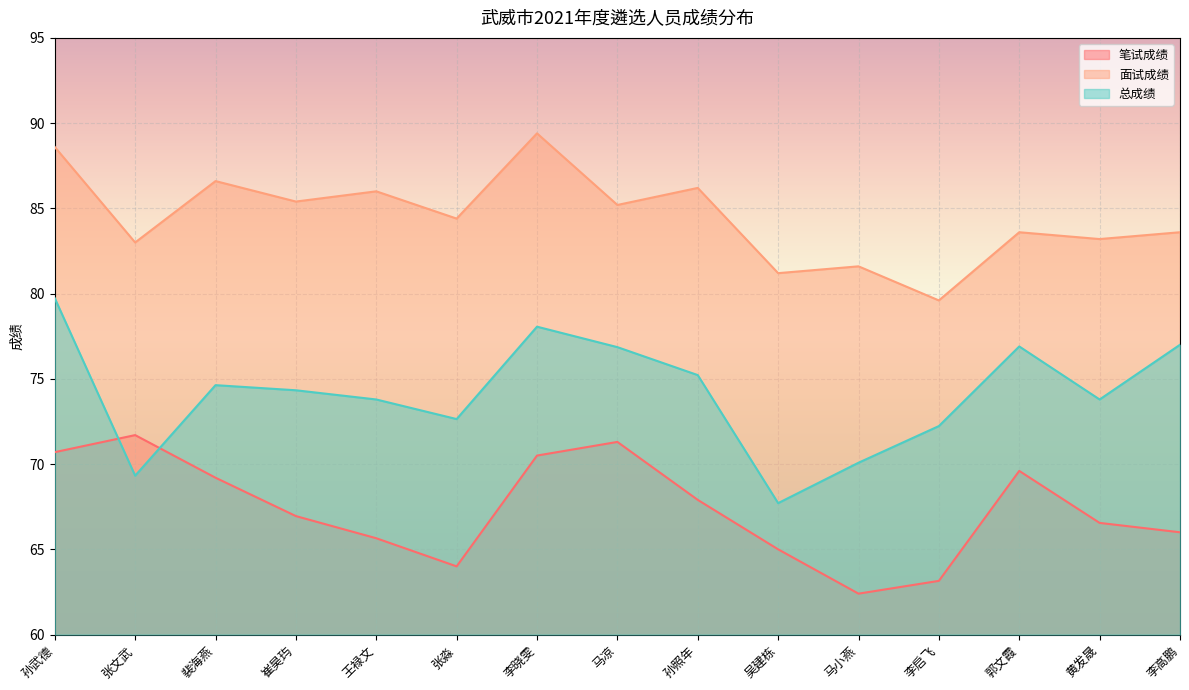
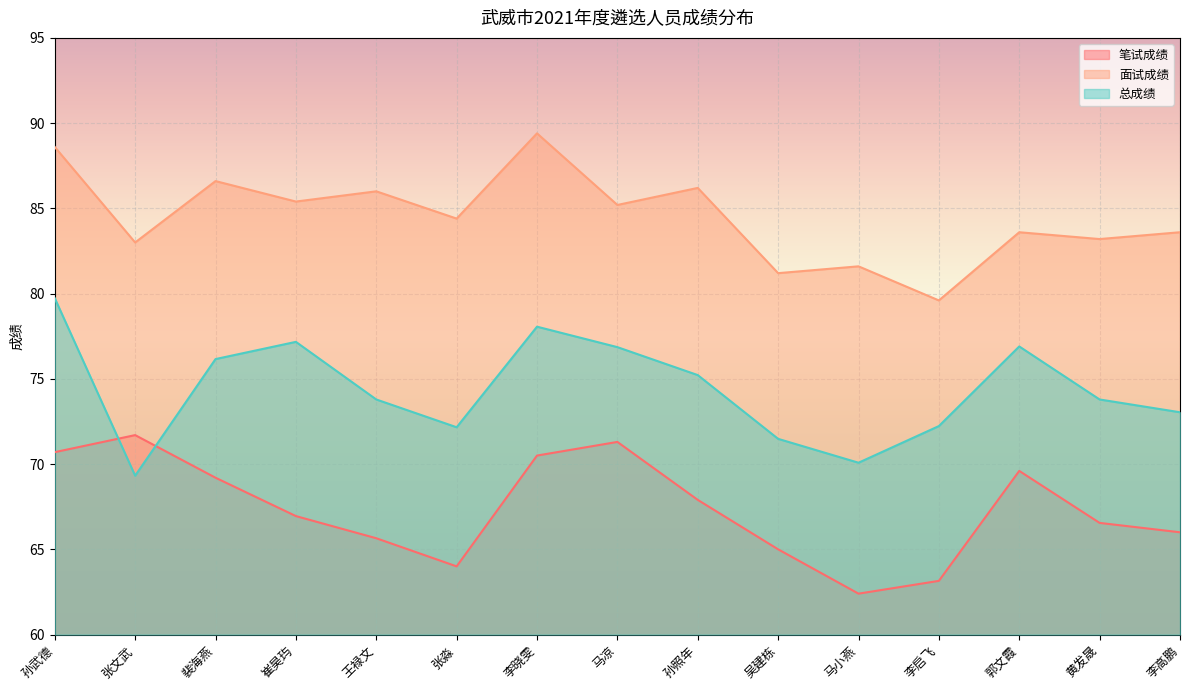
总成绩, 裴海燕: 74.6 -> 76.2
总成绩, 崔昊玙: 74.3 -> 77.2
总成绩, 张淼: 72.6 -> 72.2
总成绩, 吴建栋: 67.7 -> 71.5
总成绩, 李高鹏: 77.0 -> 73.0
